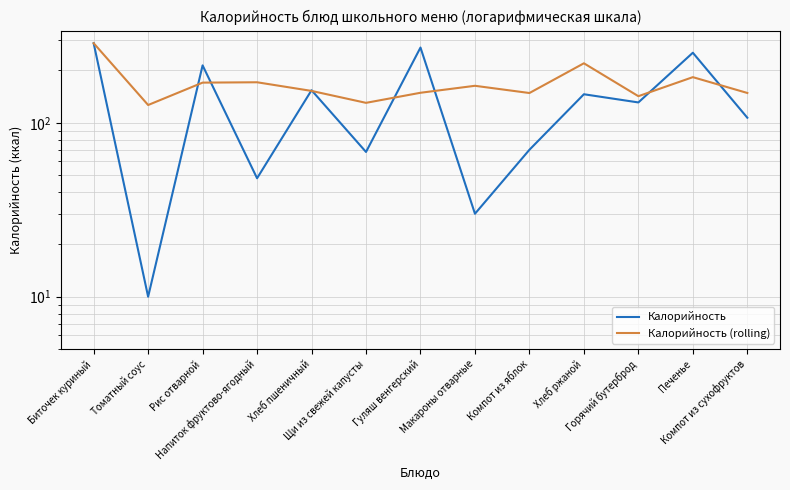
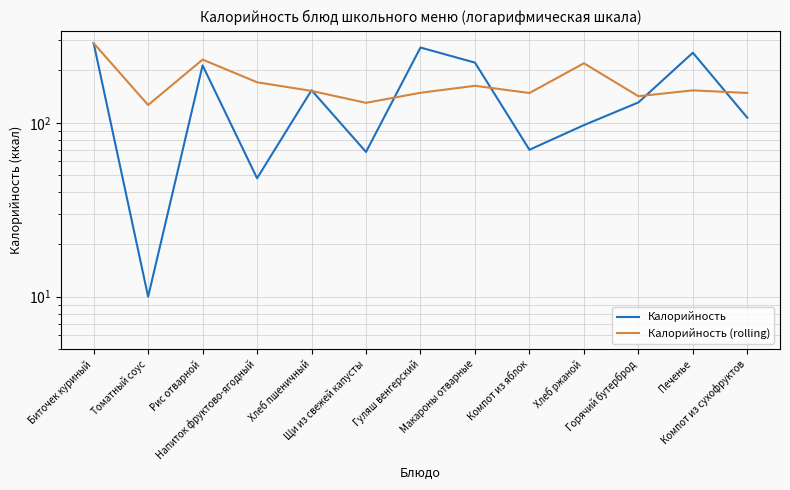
Калорийность (rolling), Рис отварной: 170 -> 230
Калорийность, Макароны отварные: 30 -> 220
Калорийность, Хлеб ржаной: 150 -> 100
Калорийность (rolling), Печенье: 180 -> 150
